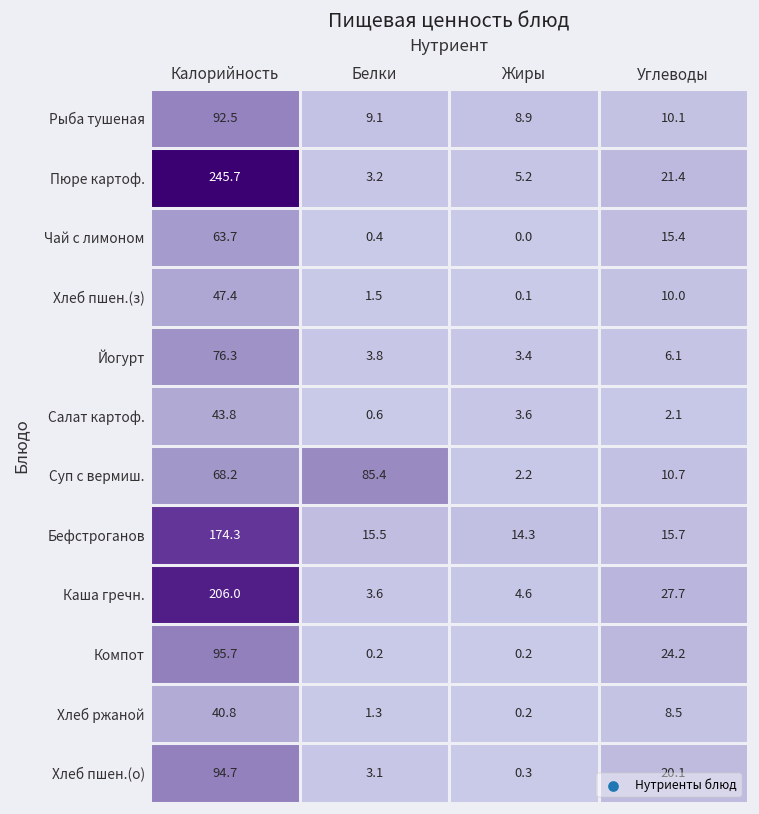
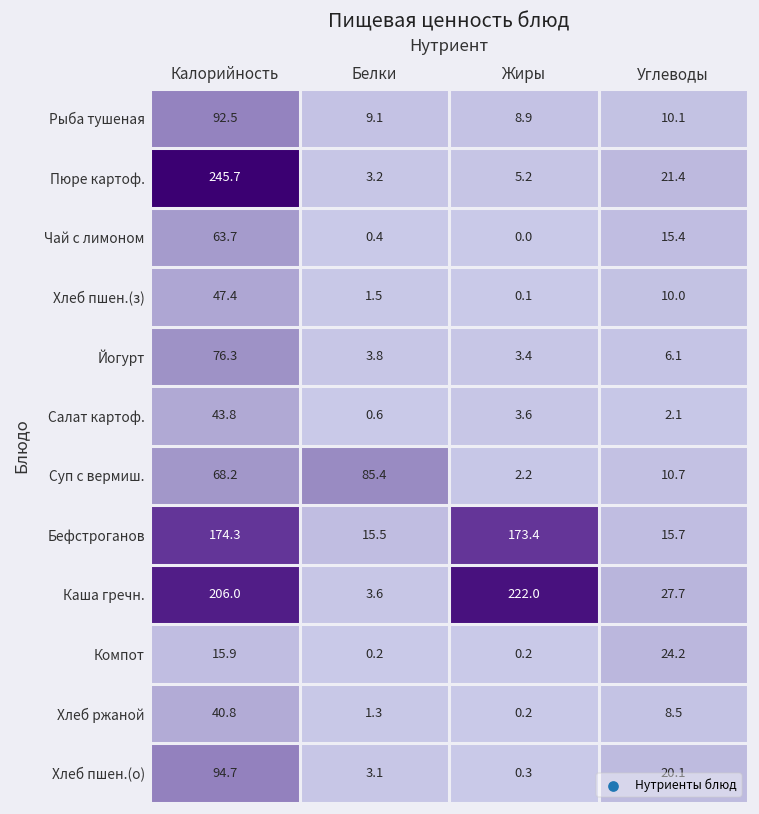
Бефстроганов, Жиры: 14.3 -> 173.4
Каша гречн., Жиры: 4.6 -> 222.0
Компот, Калорийность: 95.7 -> 15.9
